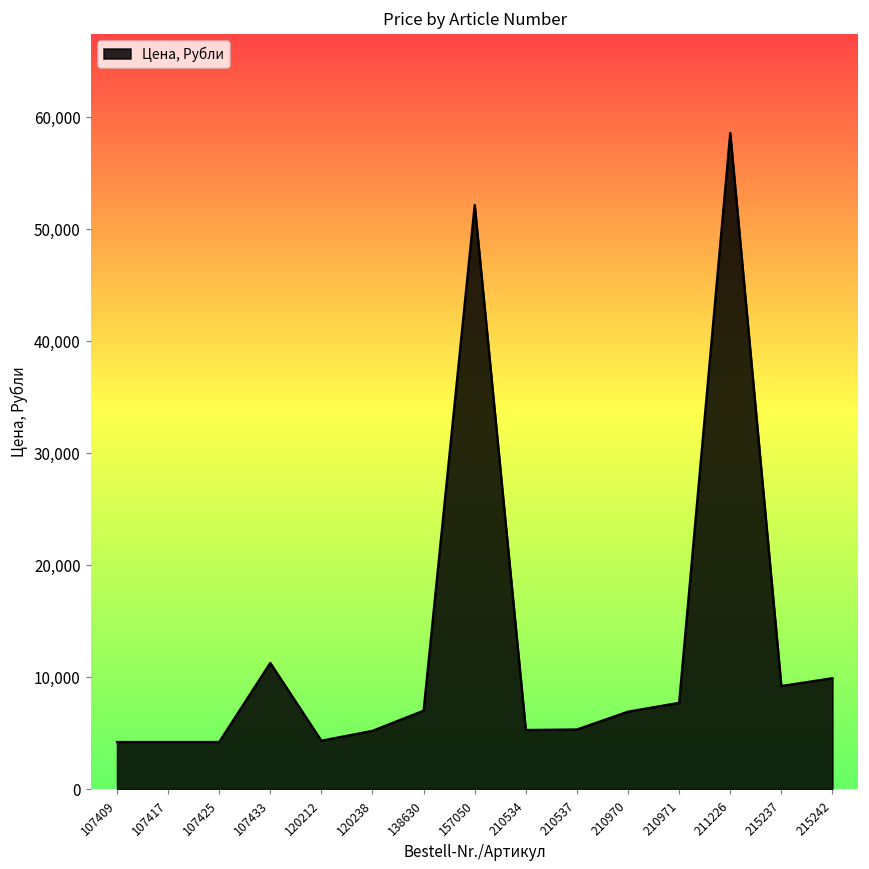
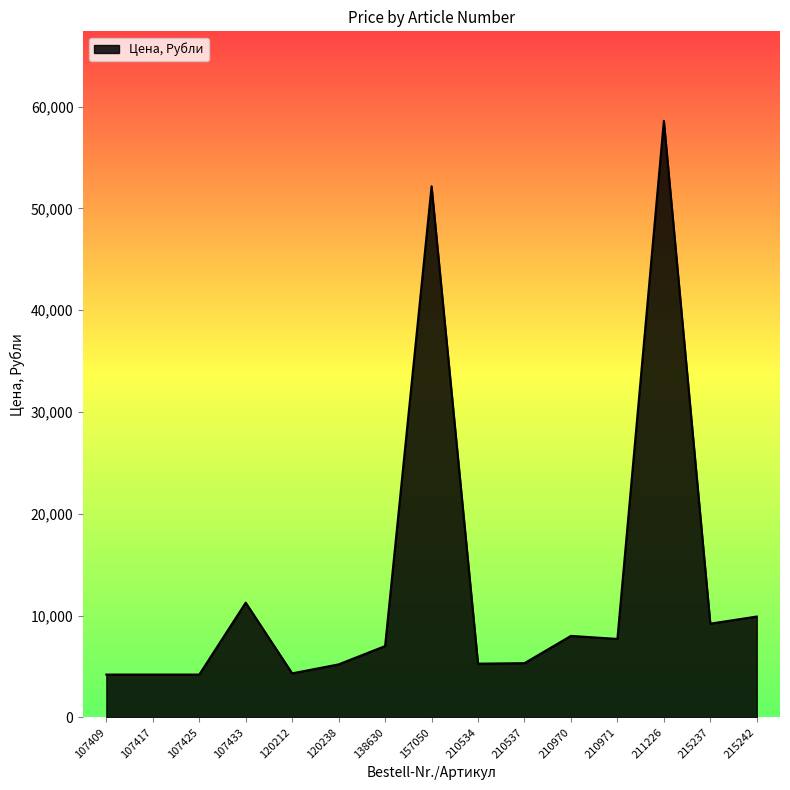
210970: 6,900 -> 8,000
